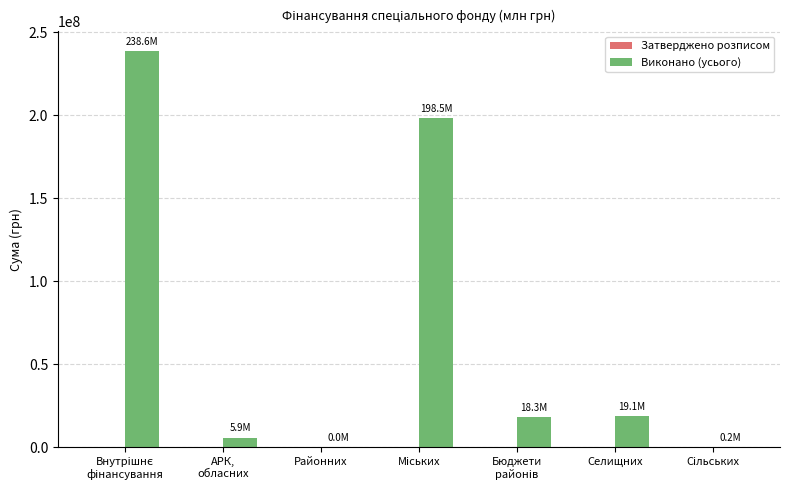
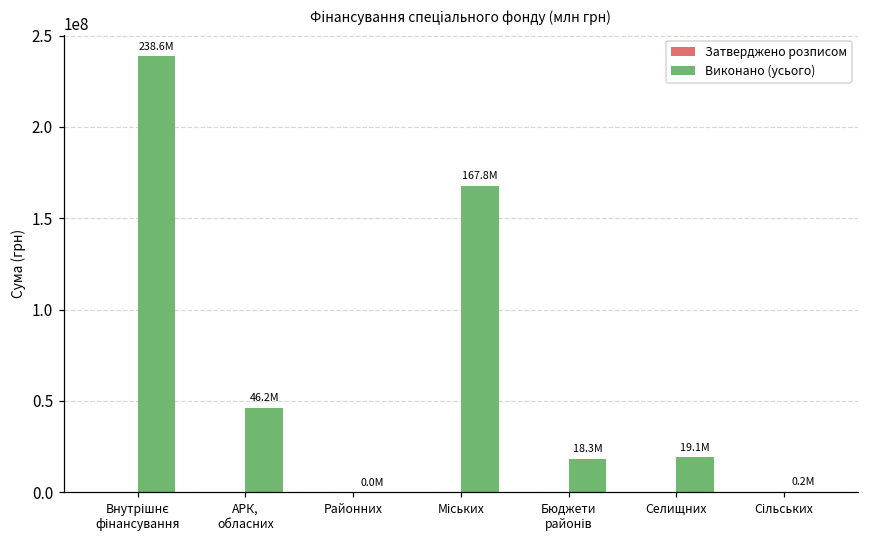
Виконано (усього), АРК, обласних: 5.9M -> 46.2M
Виконано (усього), Міських: 198.5M -> 167.8M
